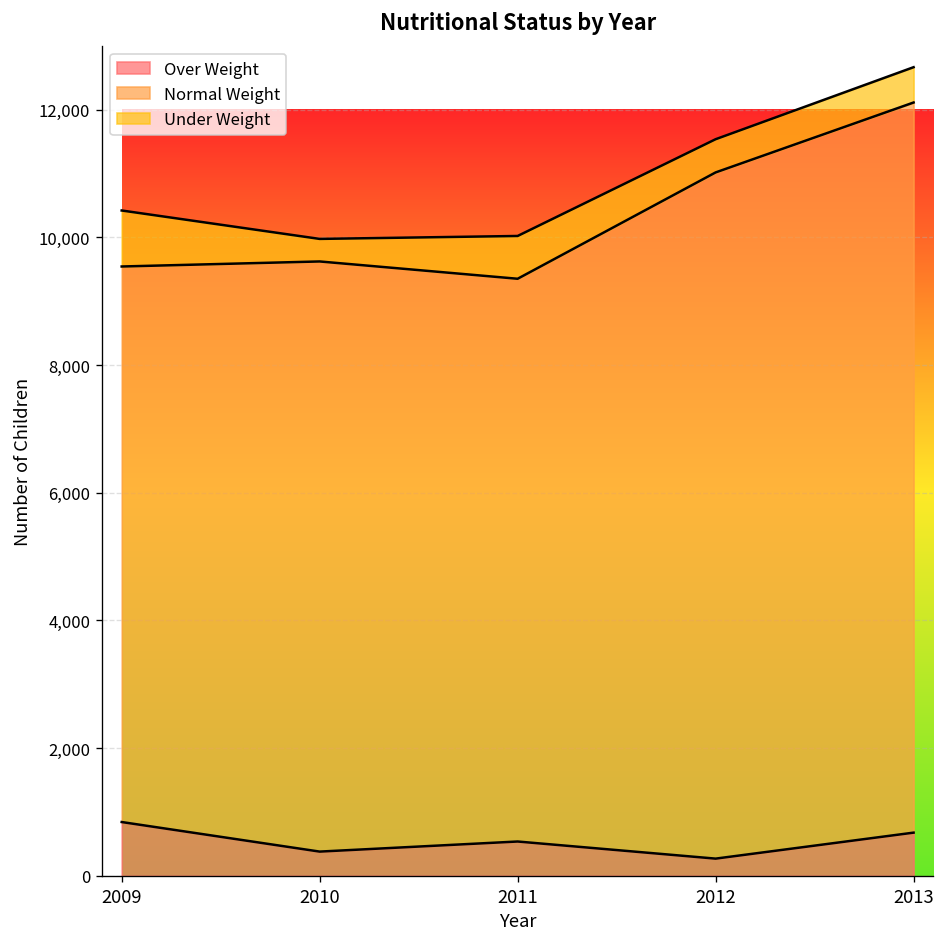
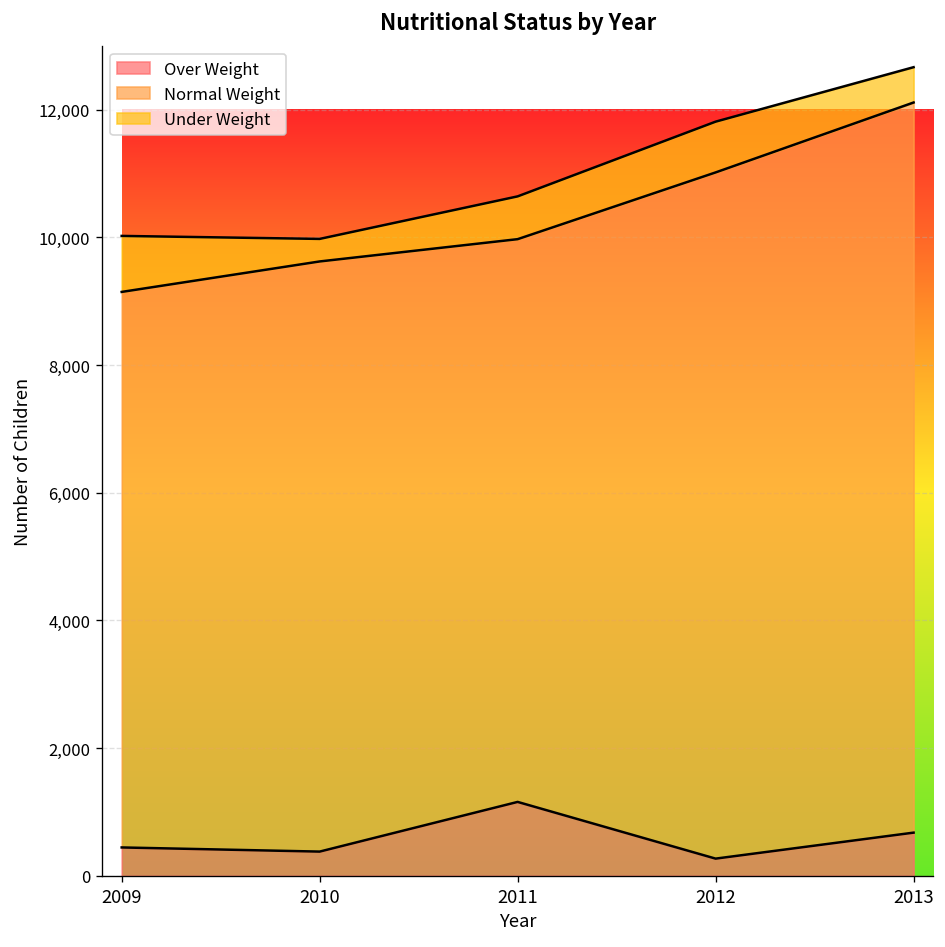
Over Weight, 2009: 800 -> 400
Over Weight, 2011: 500 -> 1,200
Under Weight, 2012: 500 -> 800
